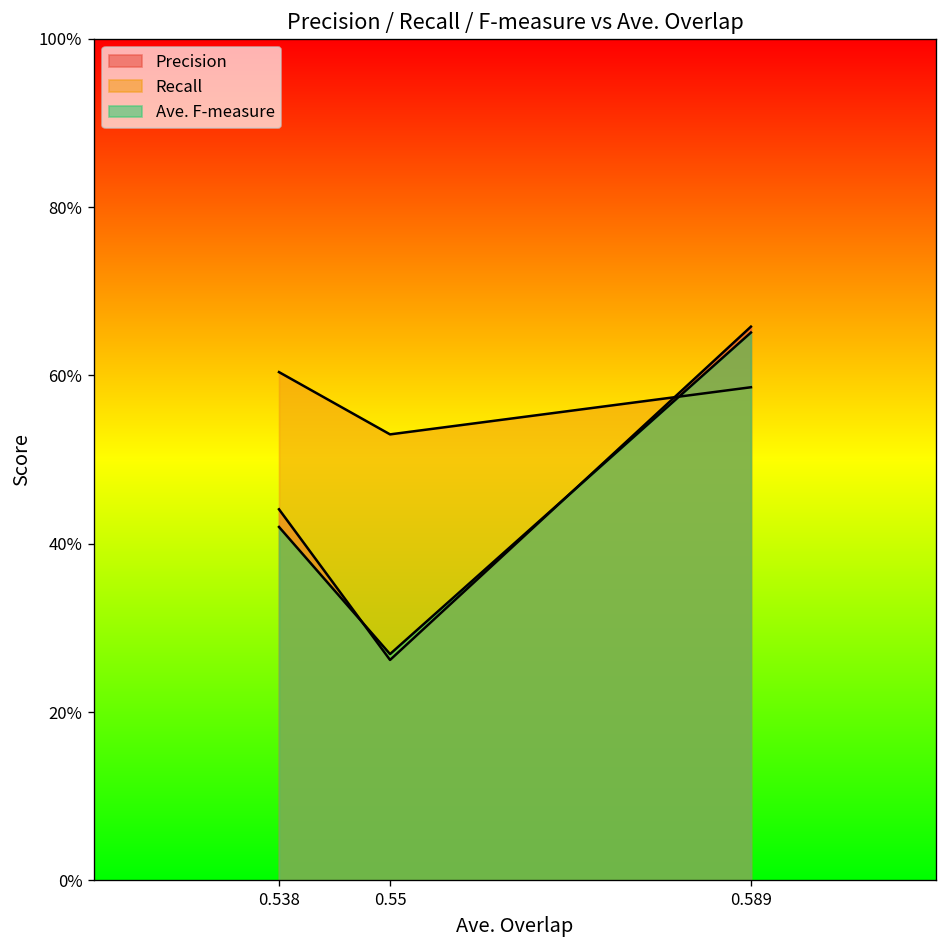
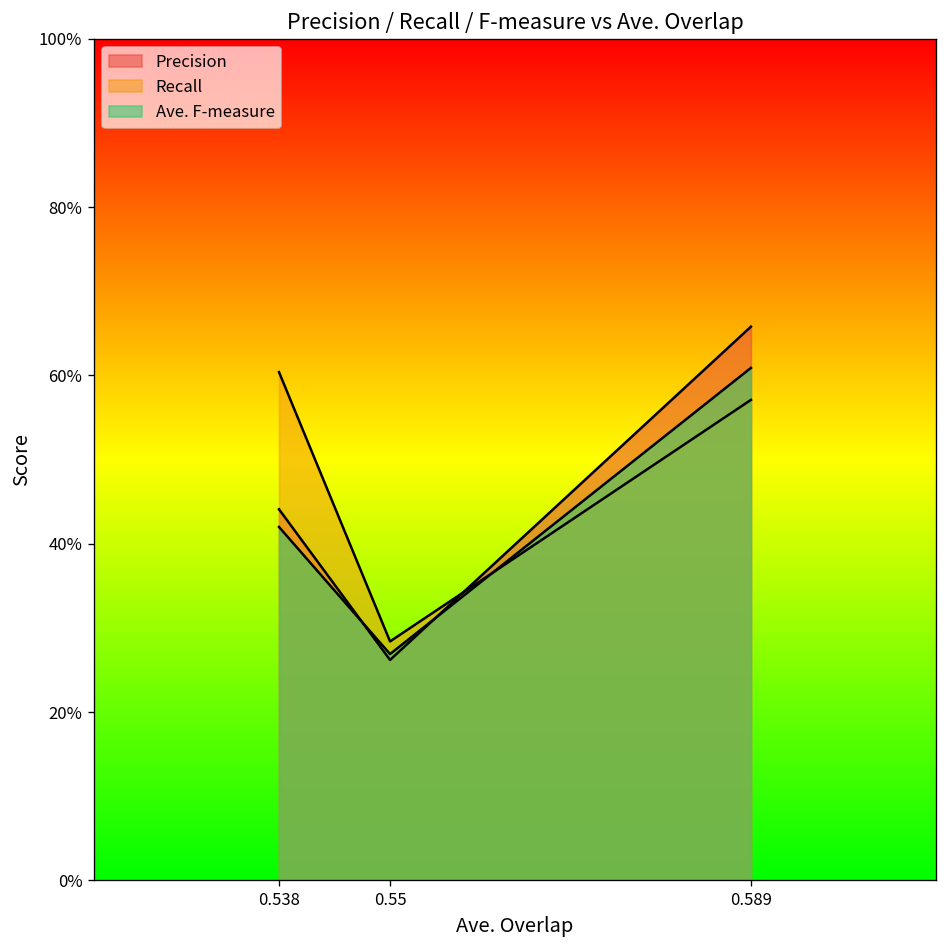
Recall, 0.55: 53% -> 28%
Recall, 0.589: 59% -> 57%
Ave. F-measure, 0.589: 65% -> 61%
